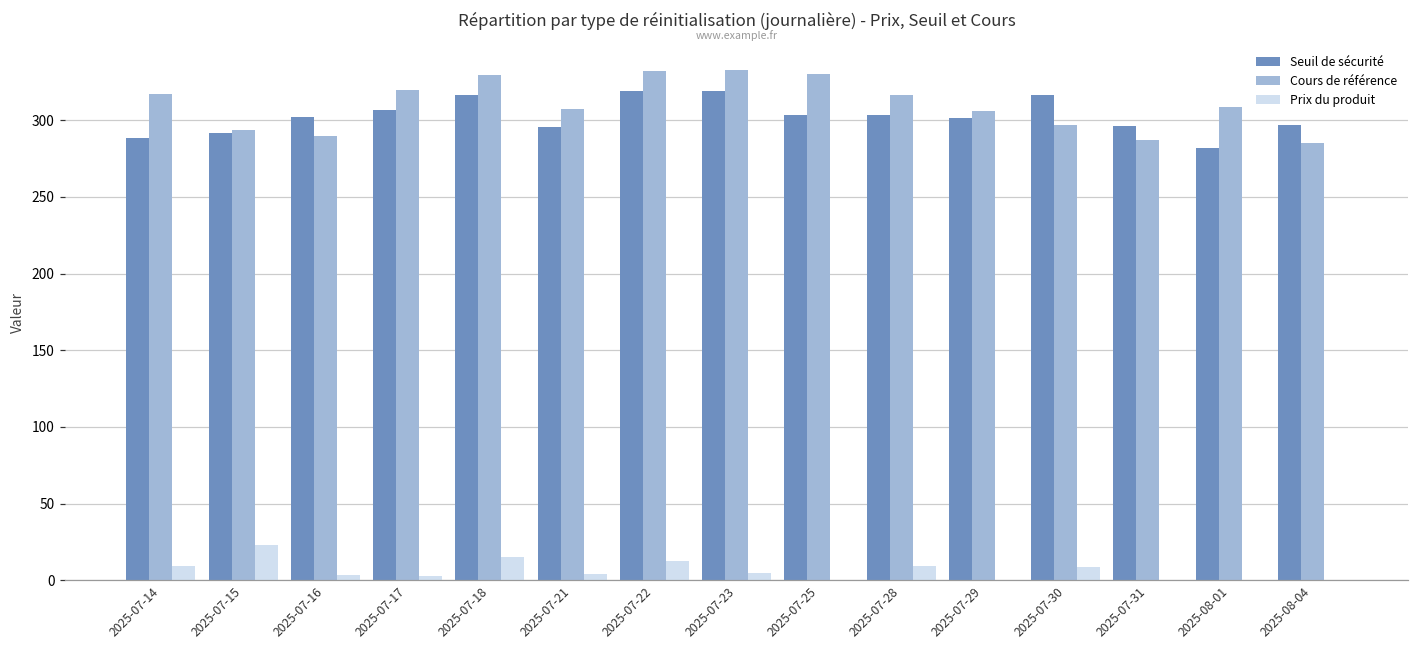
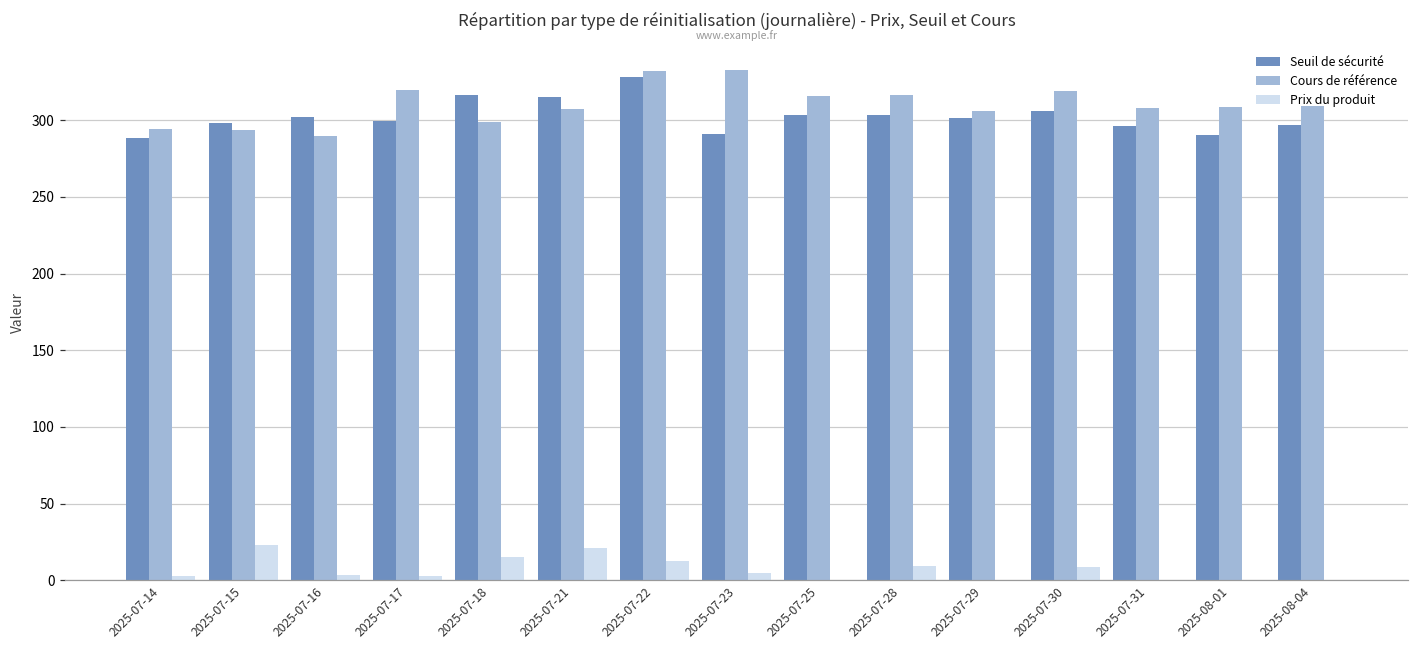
Cours de référence, 2025-07-14: 317 -> 295
Prix du produit, 2025-07-14: 9 -> 3
Seuil de sécurité, 2025-07-15: 292 -> 298
Seuil de sécurité, 2025-07-17: 307 -> 299
Cours de référence, 2025-07-18: 330 -> 299
Seuil de sécurité, 2025-07-21: 296 -> 315
Prix du produit, 2025-07-21: 4 -> 21
Seuil de sécurité, 2025-07-22: 319 -> 329
Seuil de sécurité, 2025-07-23: 319 -> 291
Cours de référence, 2025-07-25: 330 -> 316
Seuil de sécurité, 2025-07-30: 316 -> 306
Cours de référence, 2025-07-30: 297 -> 319
Cours de référence, 2025-07-31: 287 -> 308
Seuil de sécurité, 2025-08-01: 282 -> 291
Cours de référence, 2025-08-04: 285 -> 309
